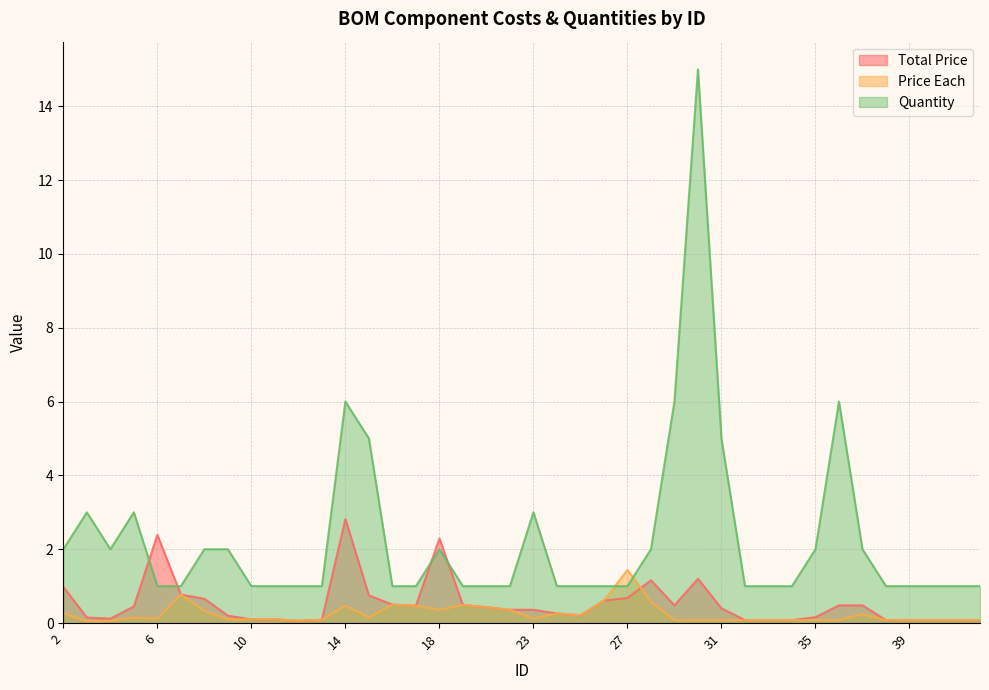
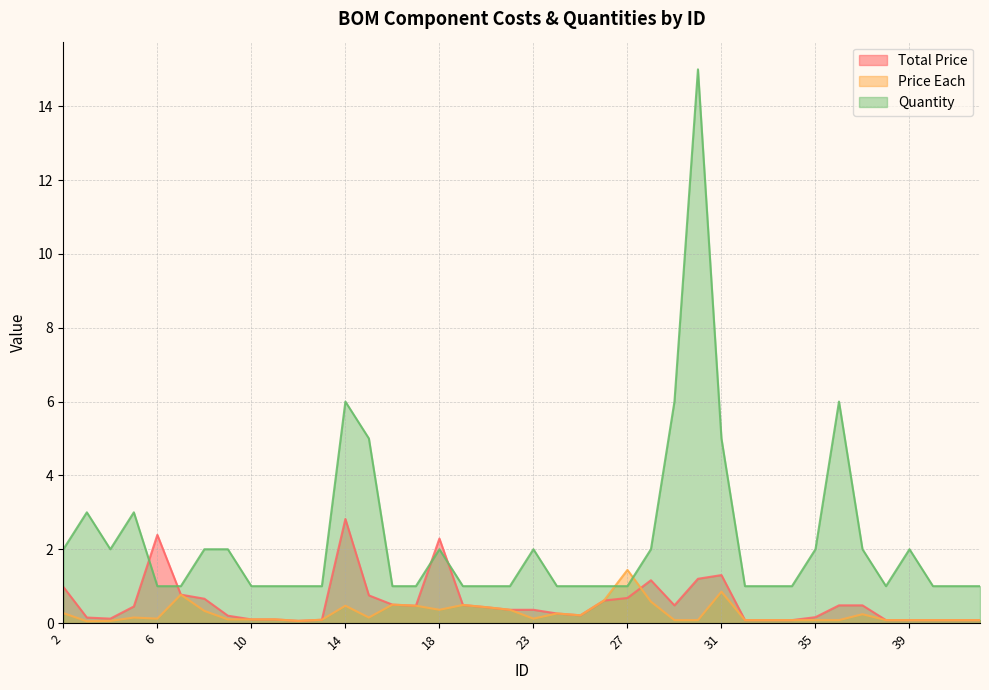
Quantity, 23: 3 -> 2
Total Price, 31: 0.4 -> 1.3
Price Each, 31: 0.1 -> 0.9
Quantity, 39: 1 -> 2
